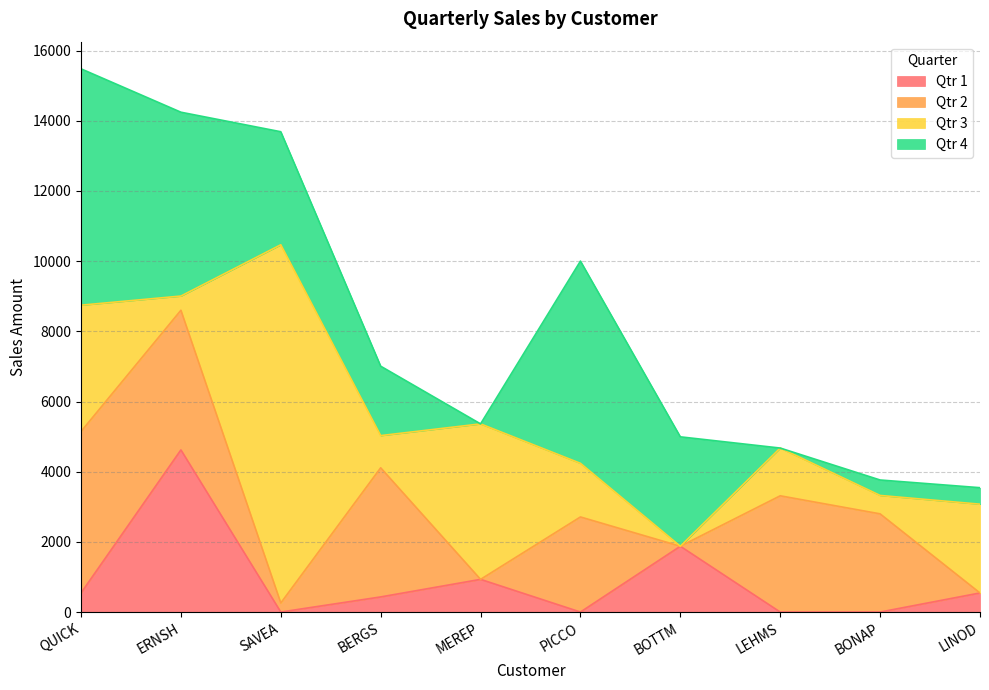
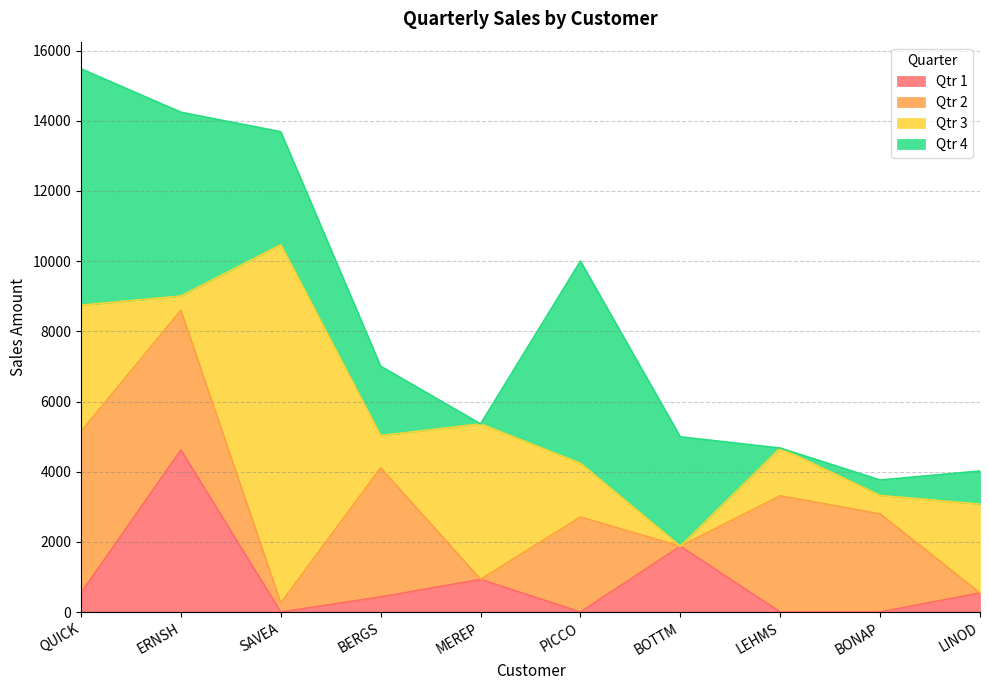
Qtr 4, LINOD: 500 -> 900
